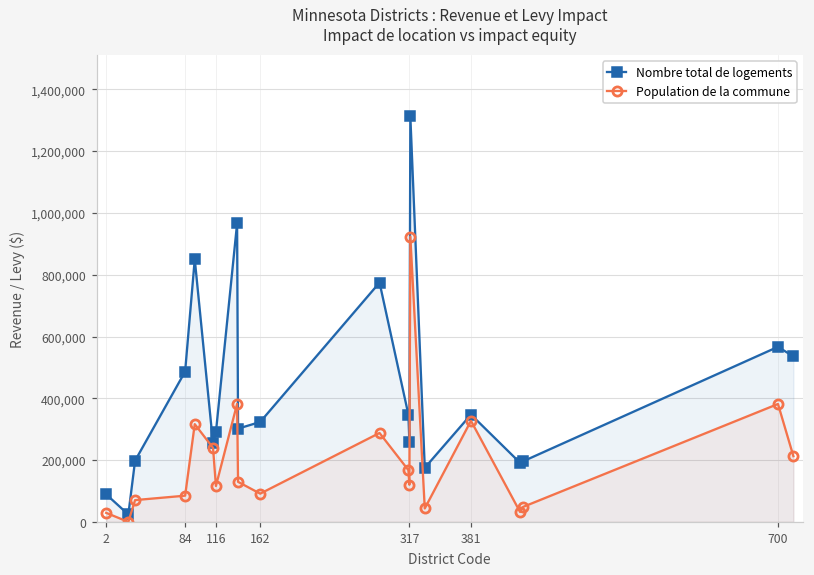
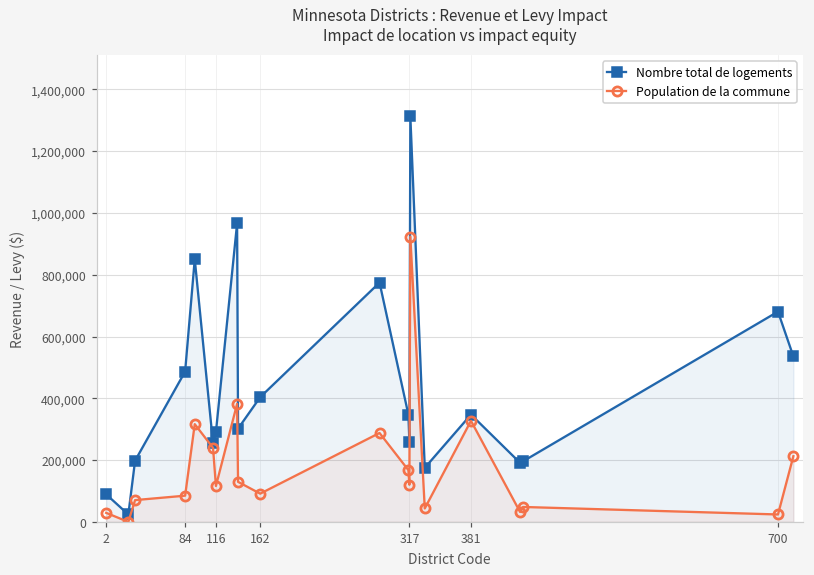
Nombre total de logements, 162: 320,000 -> 400,000
Nombre total de logements, 700: 570,000 -> 680,000
Population de la commune, 700: 380,000 -> 20,000
